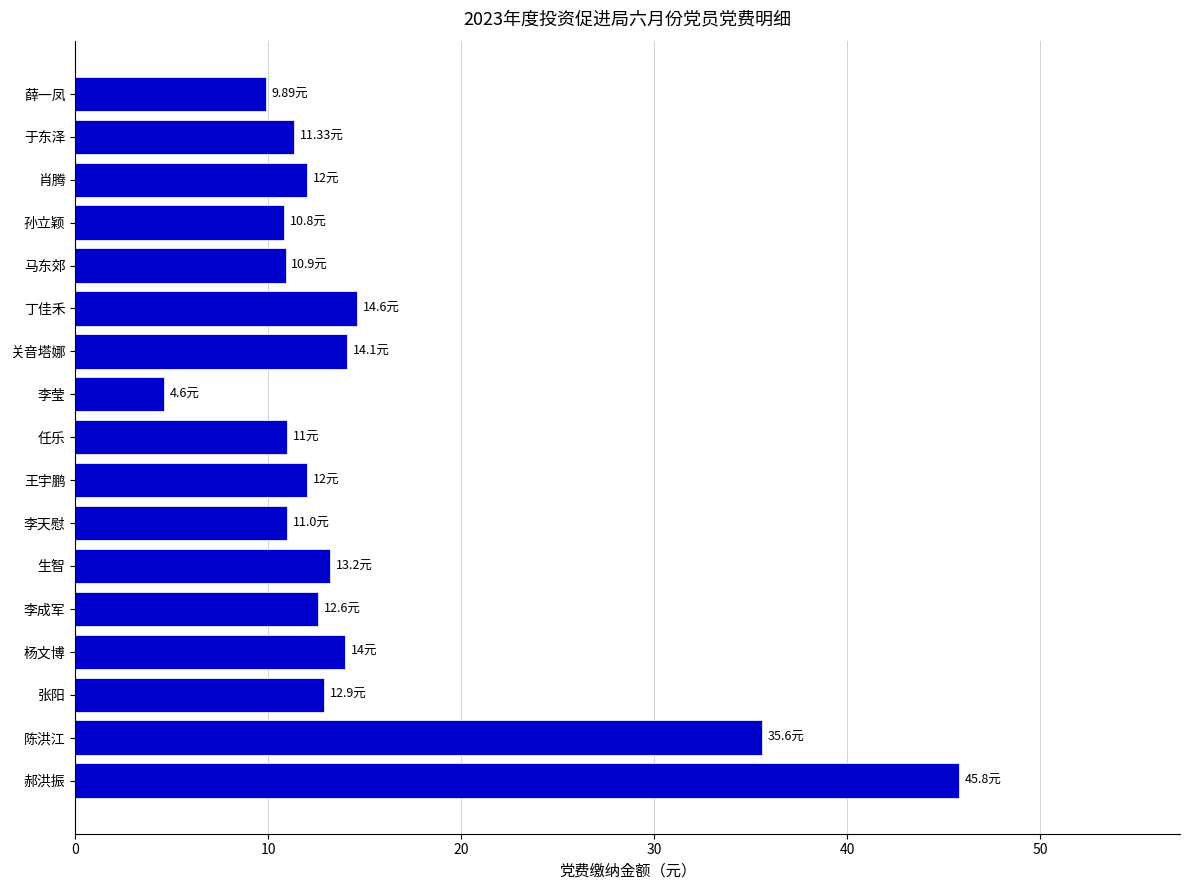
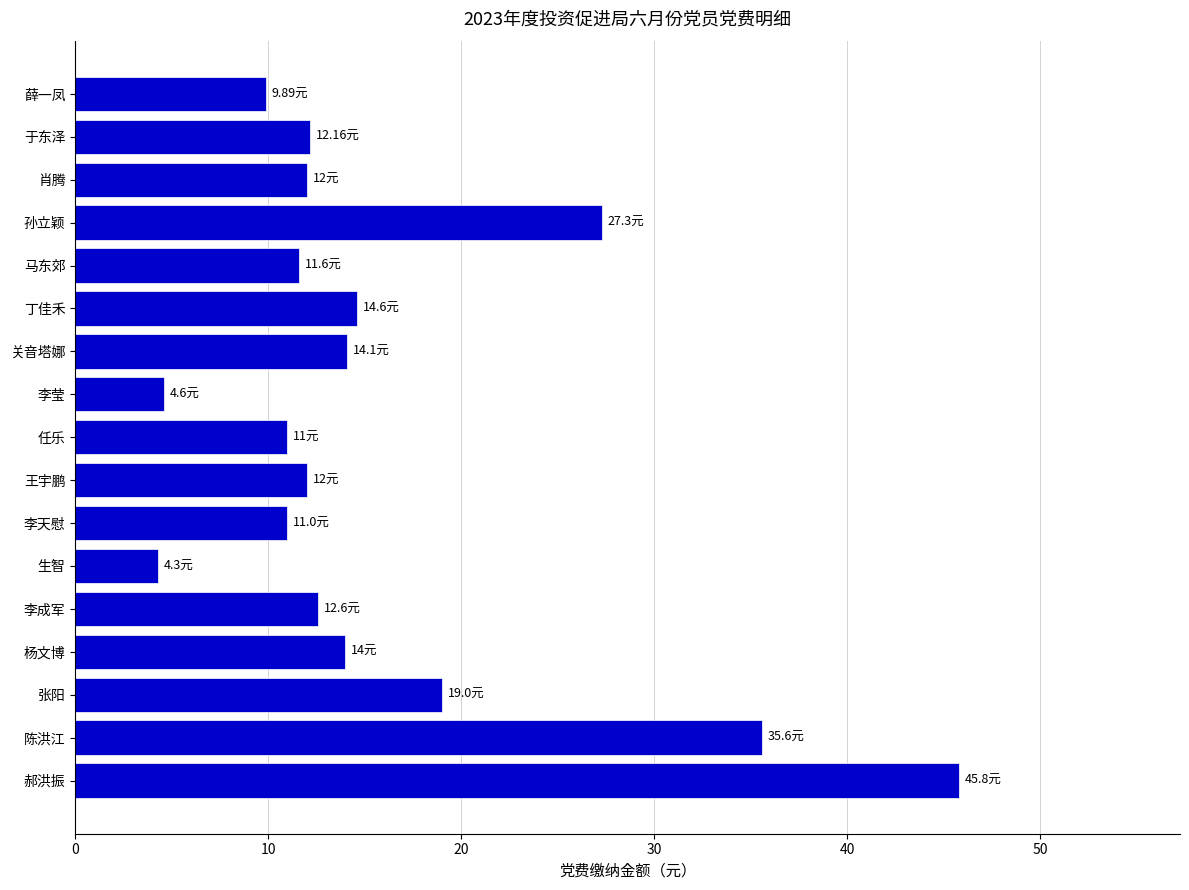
于东泽: 11.33元 -> 12.16元
孙立颖: 10.8元 -> 27.3元
马东郊: 10.9元 -> 11.6元
生智: 13.2元 -> 4.3元
张阳: 12.9元 -> 19.0元
